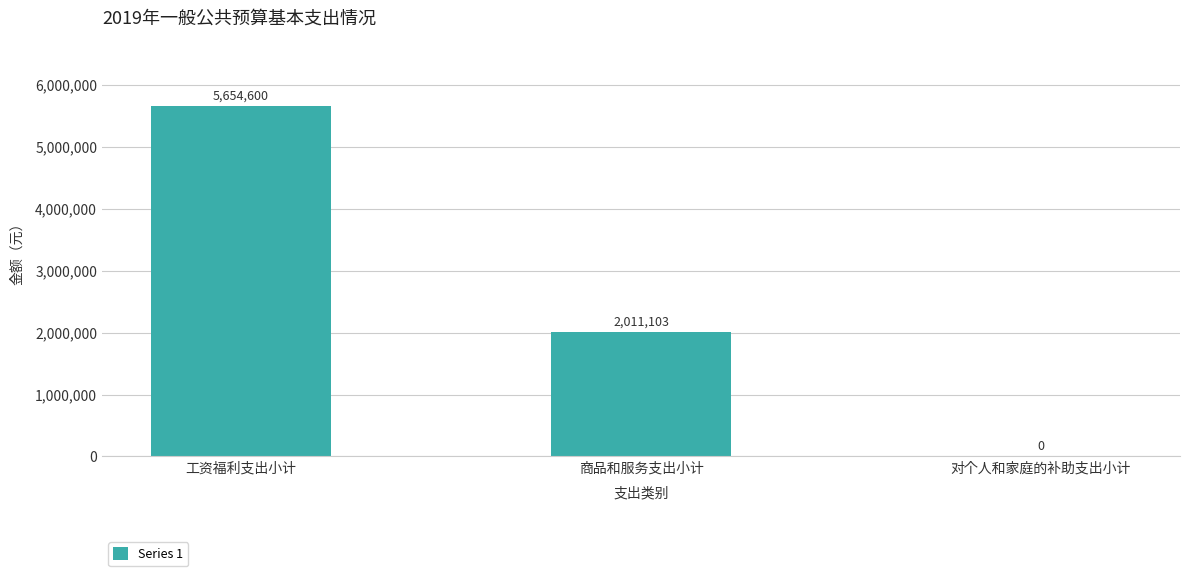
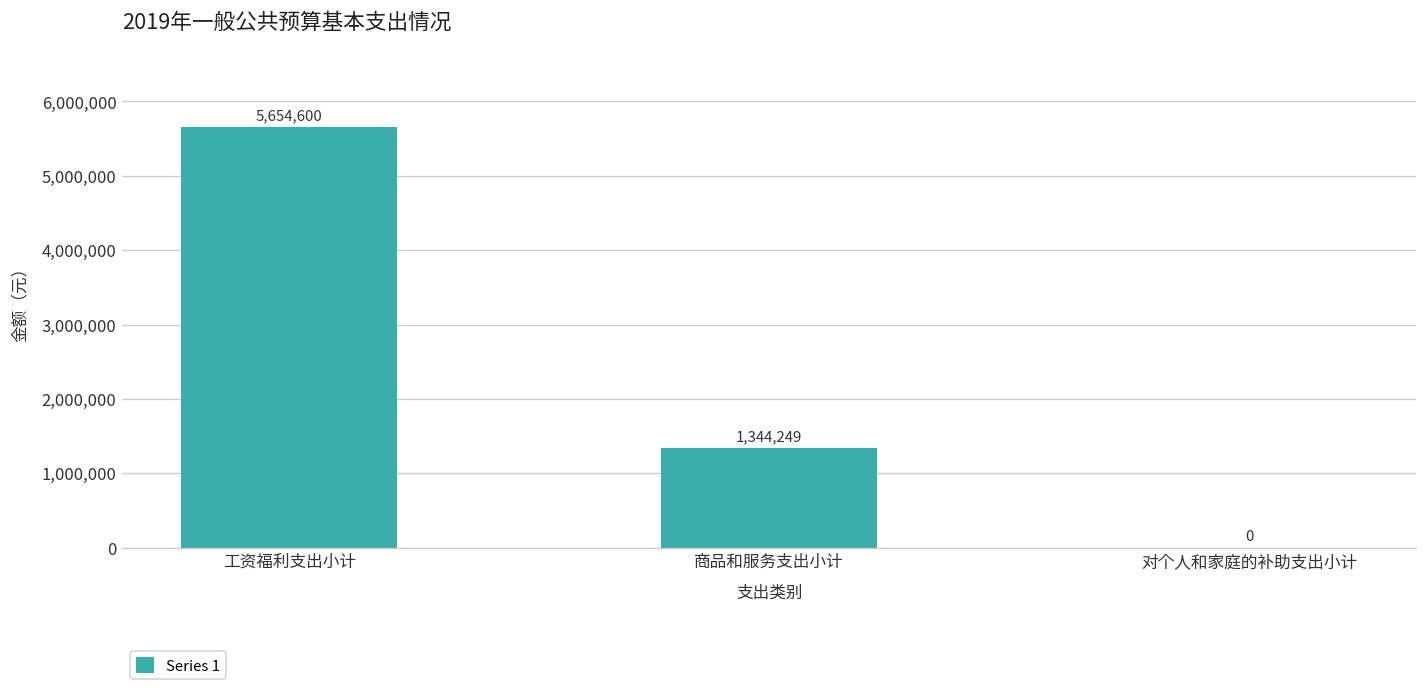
商品和服务支出小计: 2,011,103 -> 1,344,249
